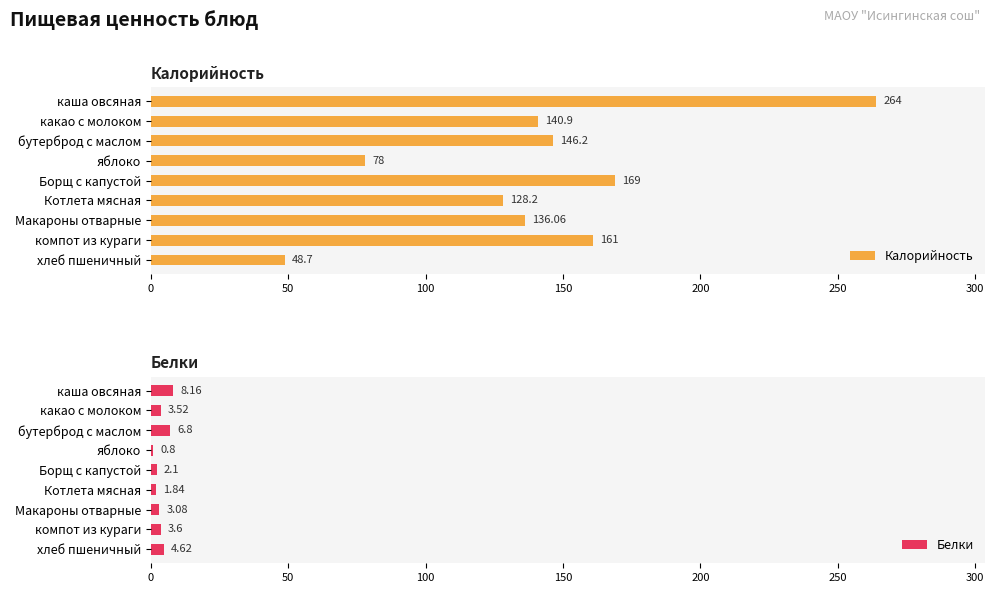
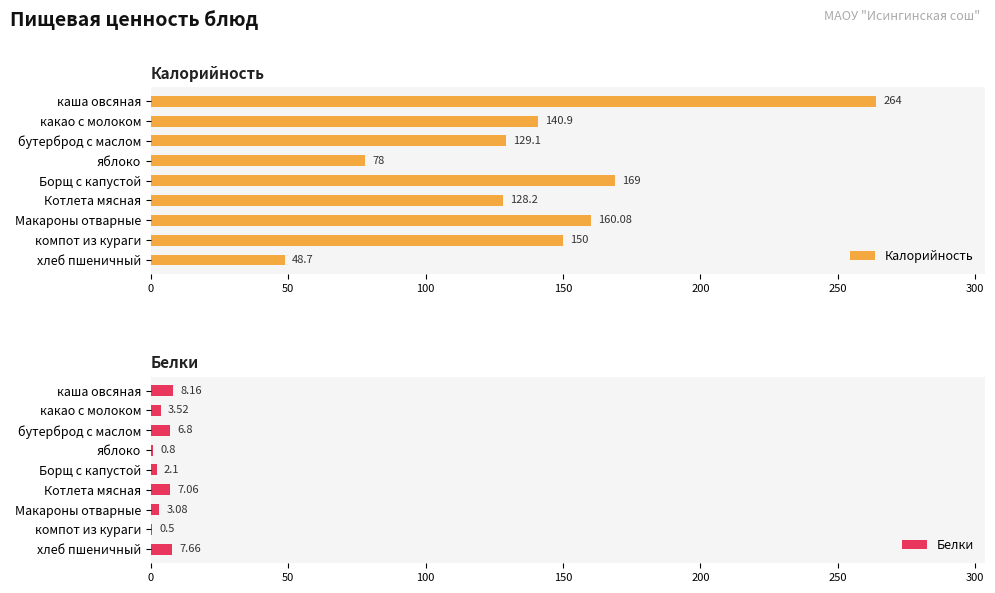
Калорийность, бутерброд с маслом: 146.2 -> 129.1
Калорийность, Макароны отварные: 136.06 -> 160.08
Калорийность, компот из кураги: 161 -> 150
Белки, Котлета мясная: 1.84 -> 7.06
Белки, компот из кураги: 3.6 -> 0.5
Белки, хлеб пшеничный: 4.62 -> 7.66
